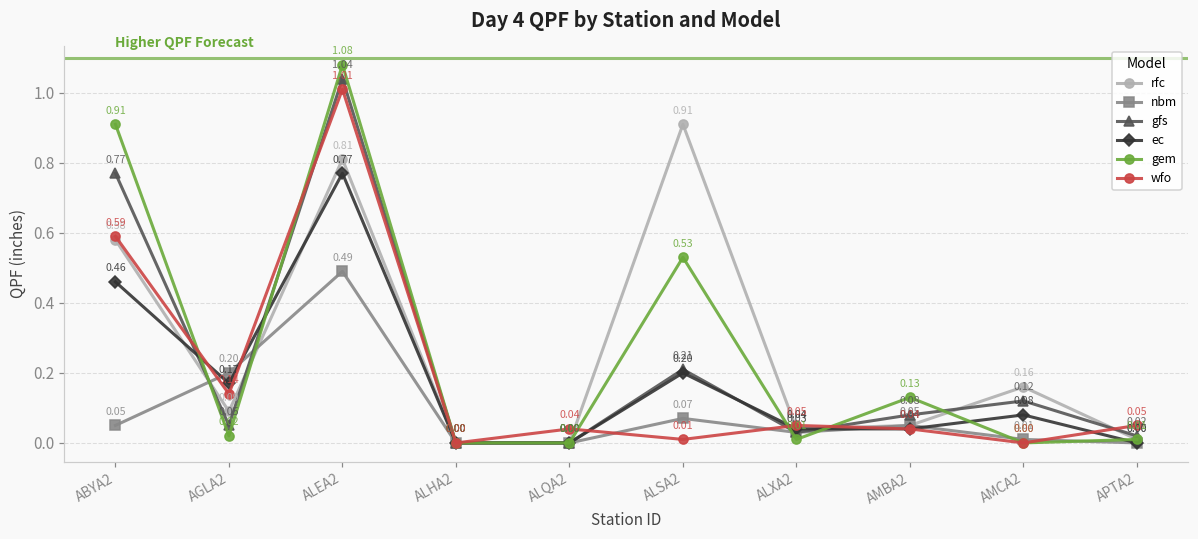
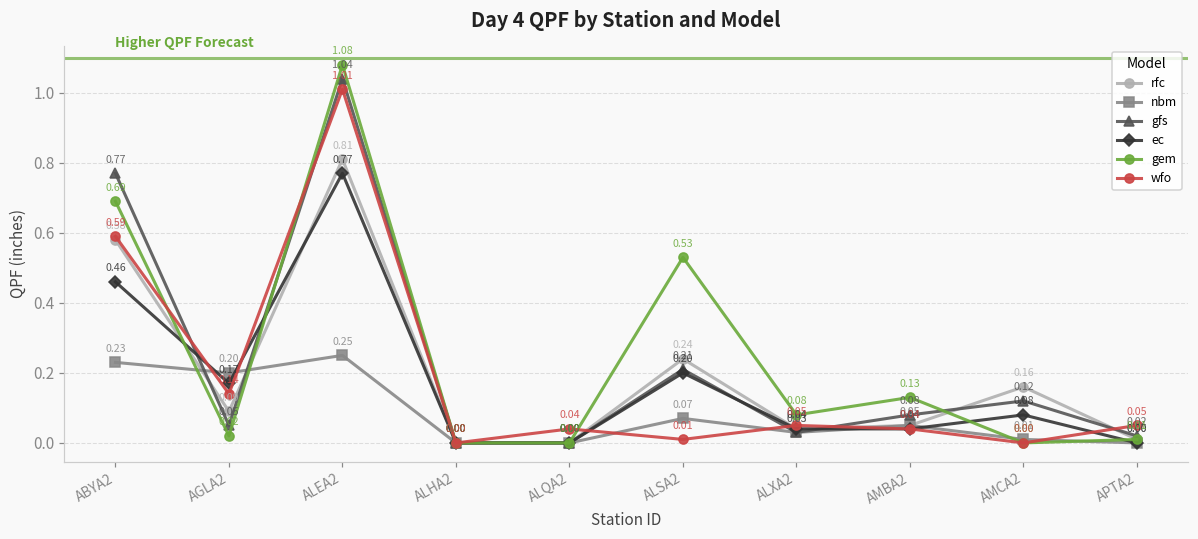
nbm, ABYA2: 0.05 -> 0.23
gem, ABYA2: 0.91 -> 0.69
nbm, ALEA2: 0.49 -> 0.25
rfc, ALSA2: 0.91 -> 0.24
gem, ALXA2: 0.01 -> 0.08
